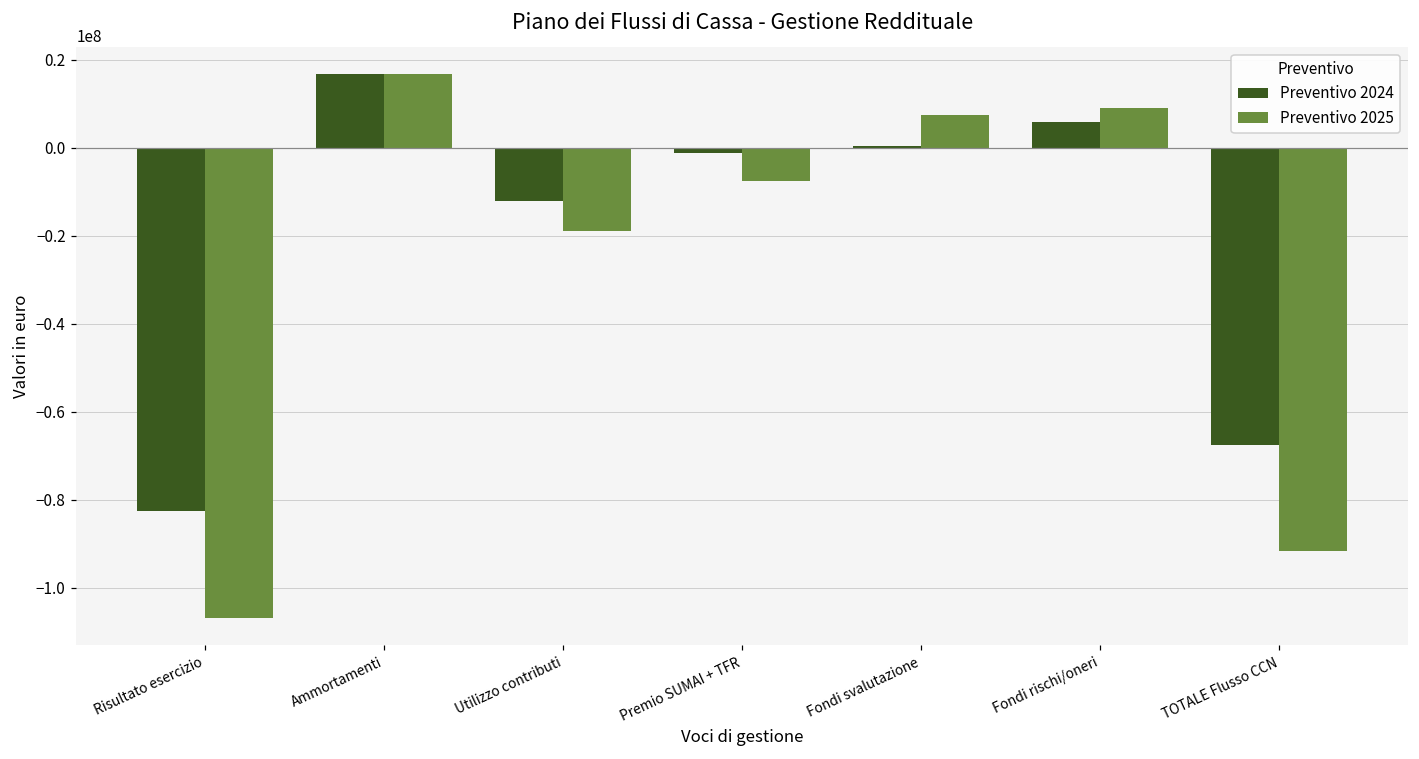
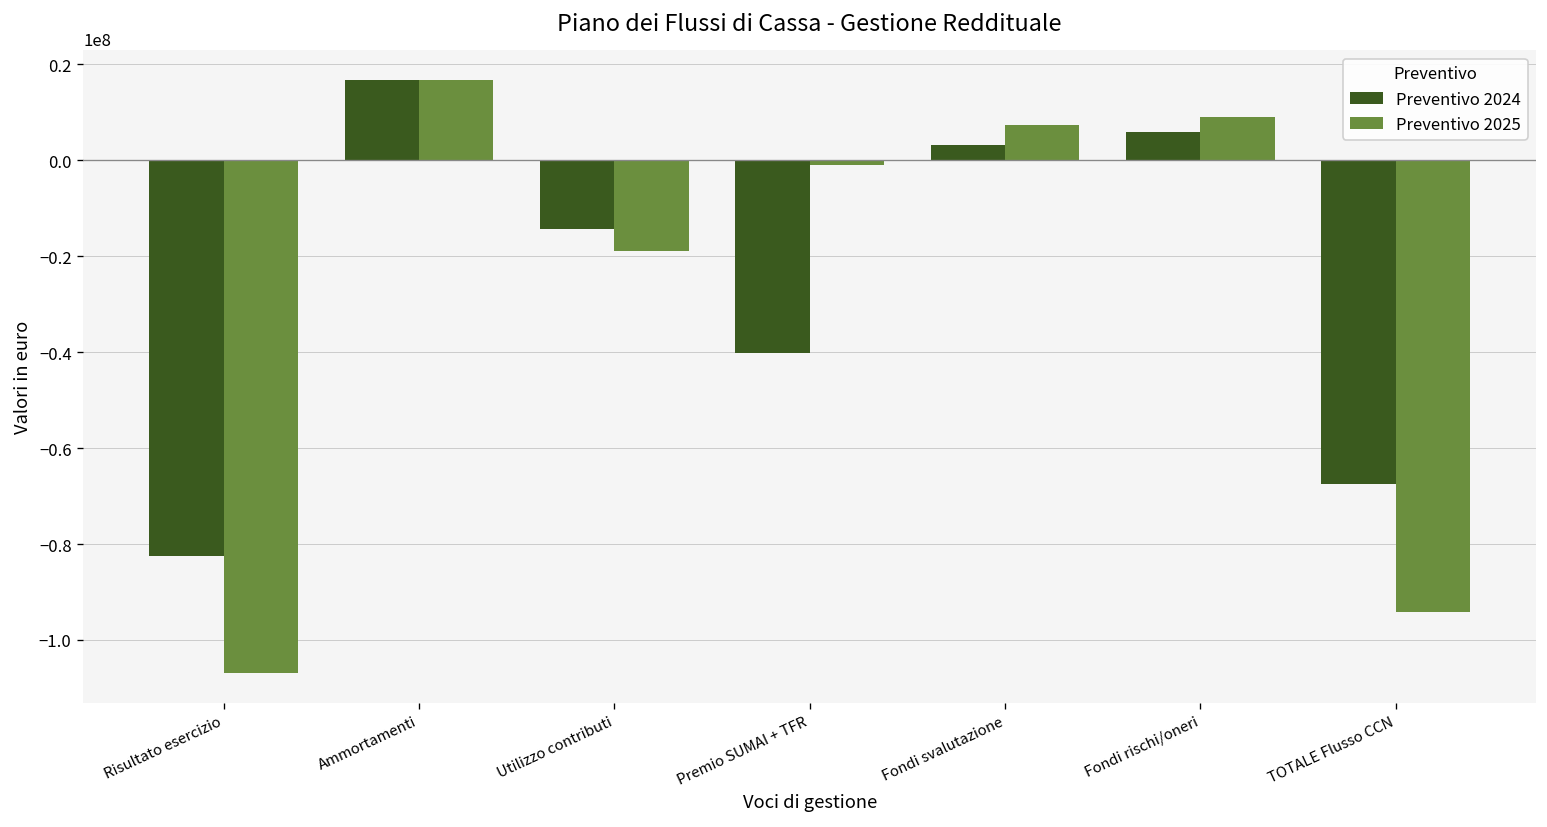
Preventivo 2024, Utilizzo contributi: -12000000 -> -14000000
Preventivo 2024, Premio SUMAI + TFR: -1000000 -> -40000000
Preventivo 2025, Premio SUMAI + TFR: -8000000 -> -1000000
Preventivo 2024, Fondi svalutazione: 0 -> 3000000
Preventivo 2025, TOTALE Flusso CCN: -92000000 -> -94000000
